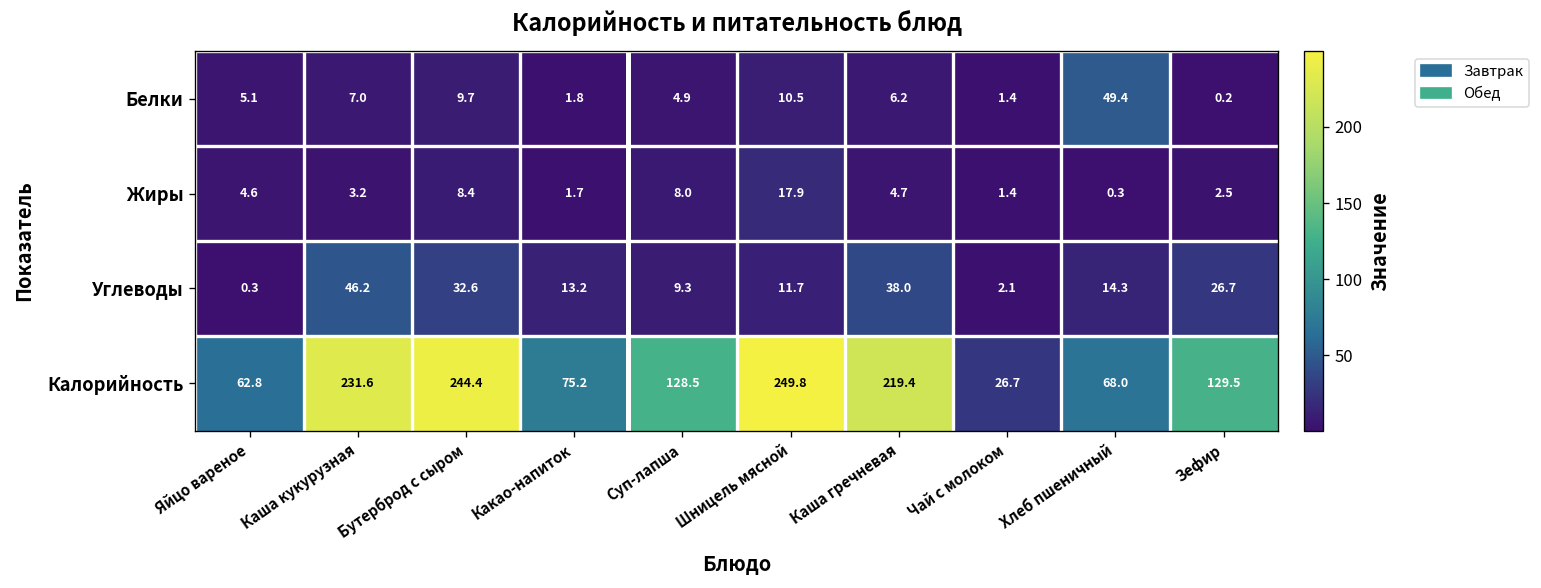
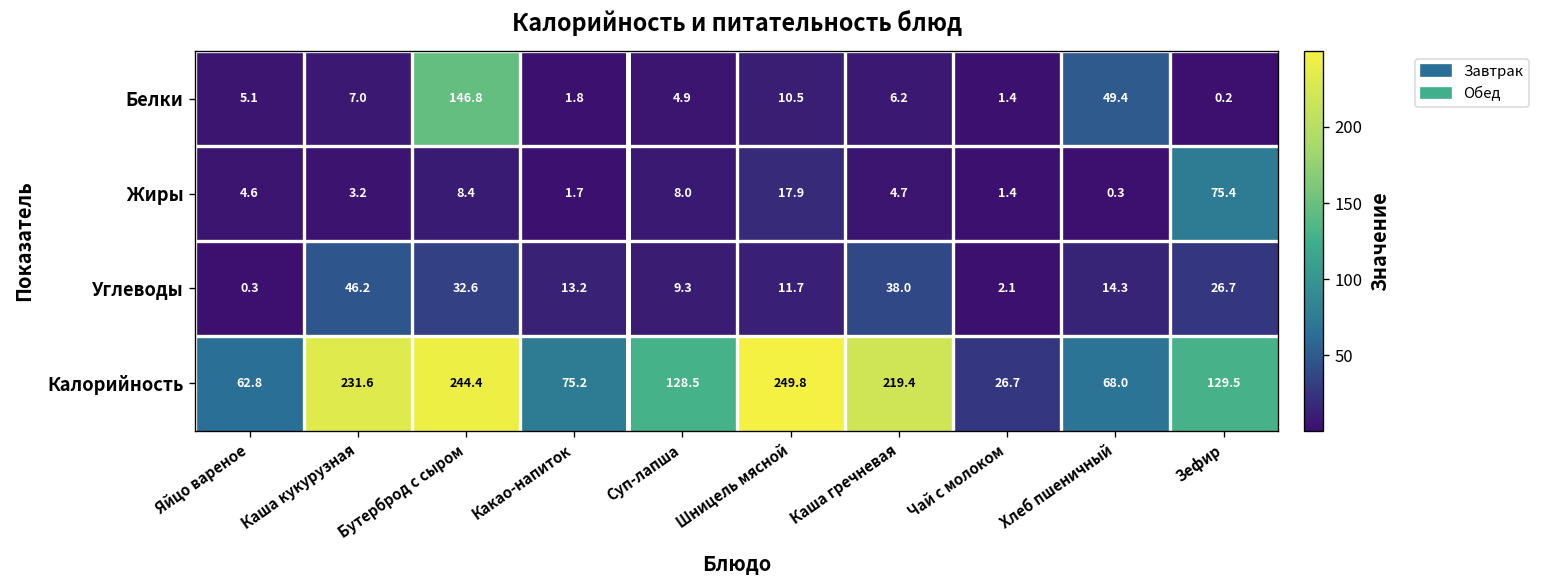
Белки, Бутерброд с сыром: 9.7 -> 146.8
Жиры, Зефир: 2.5 -> 75.4
